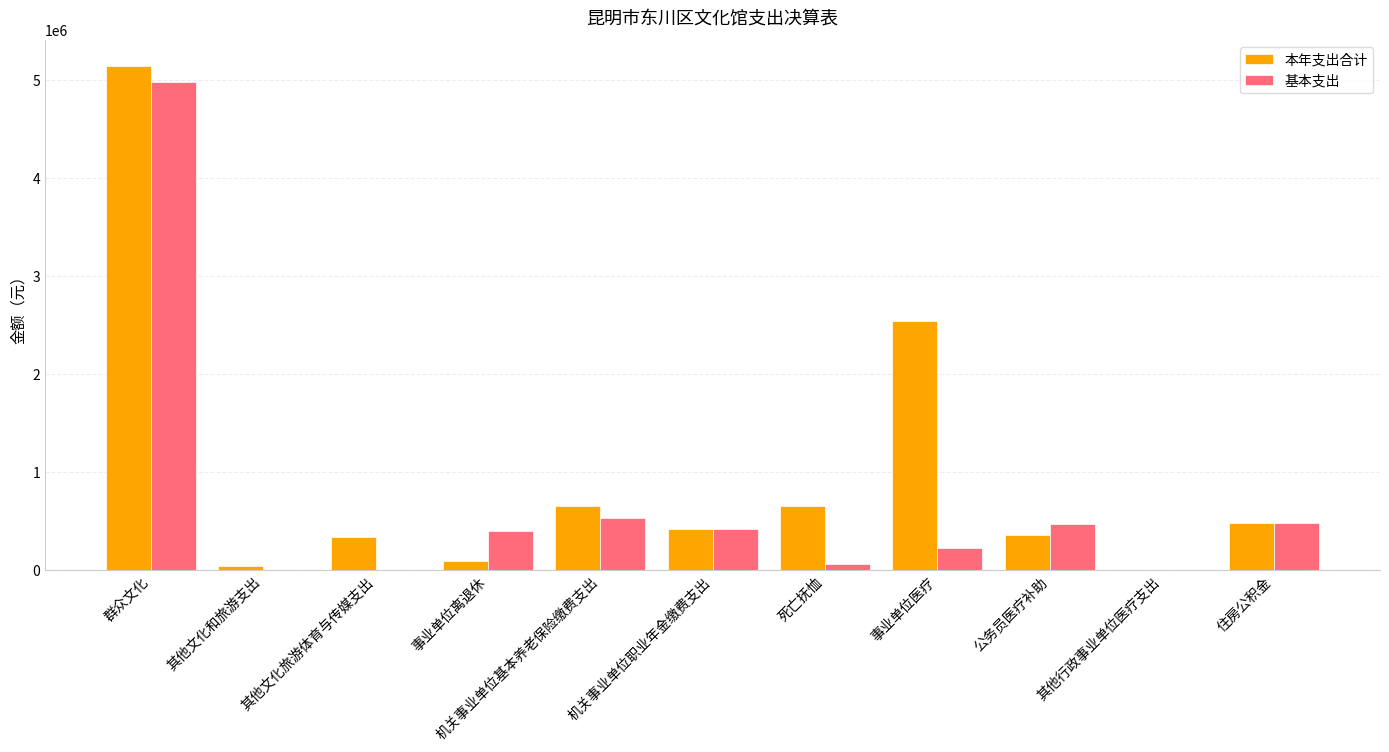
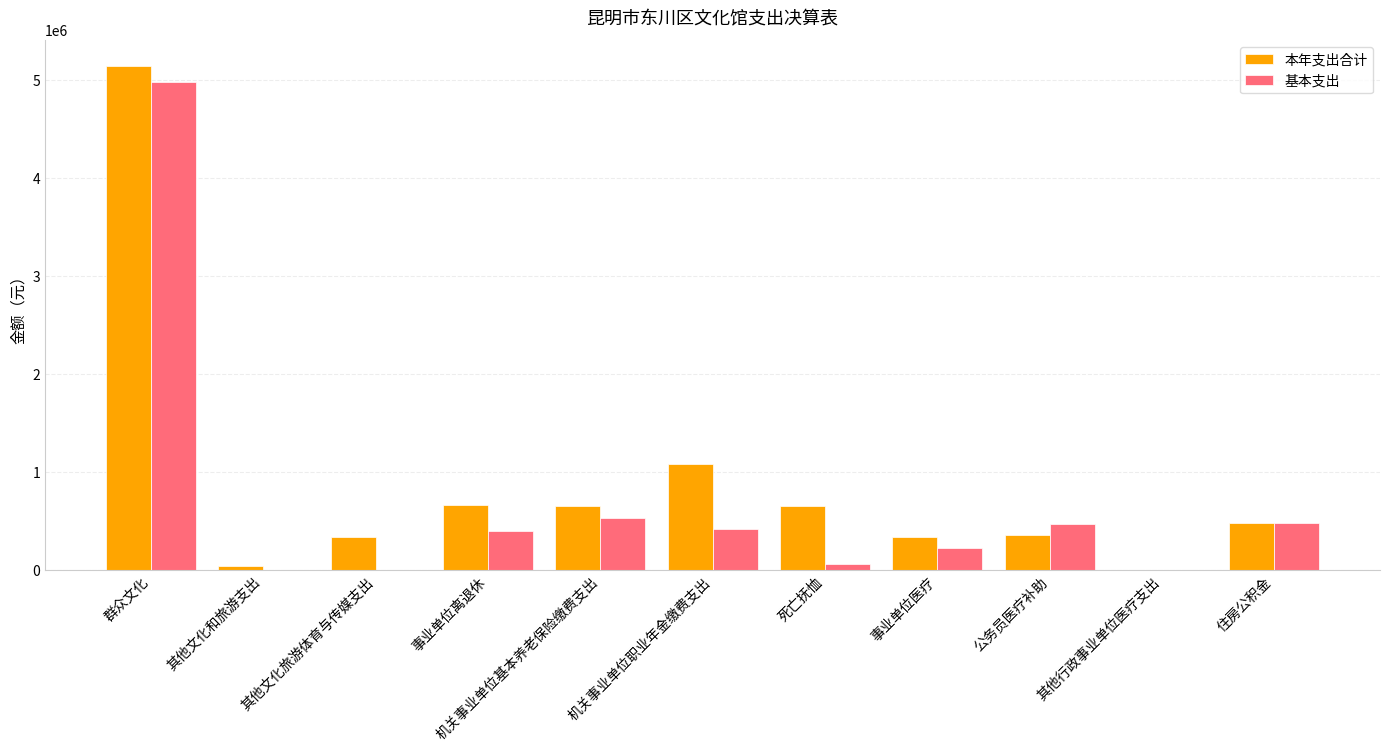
本年支出合计, 事业单位离退休: 100000 -> 700000
本年支出合计, 机关事业单位职业年金缴费支出: 400000 -> 1100000
本年支出合计, 事业单位医疗: 2500000 -> 300000
